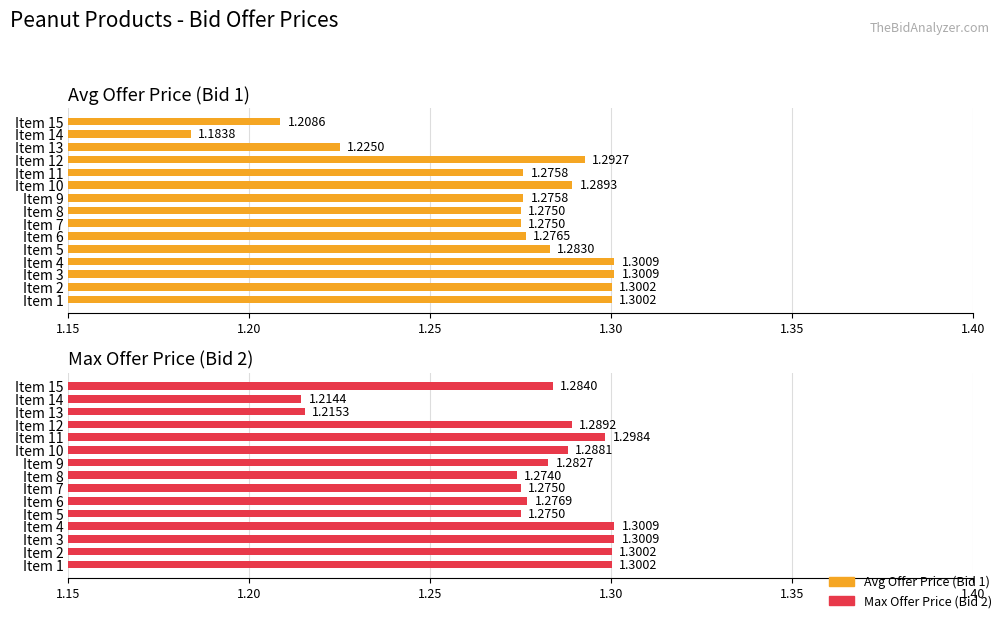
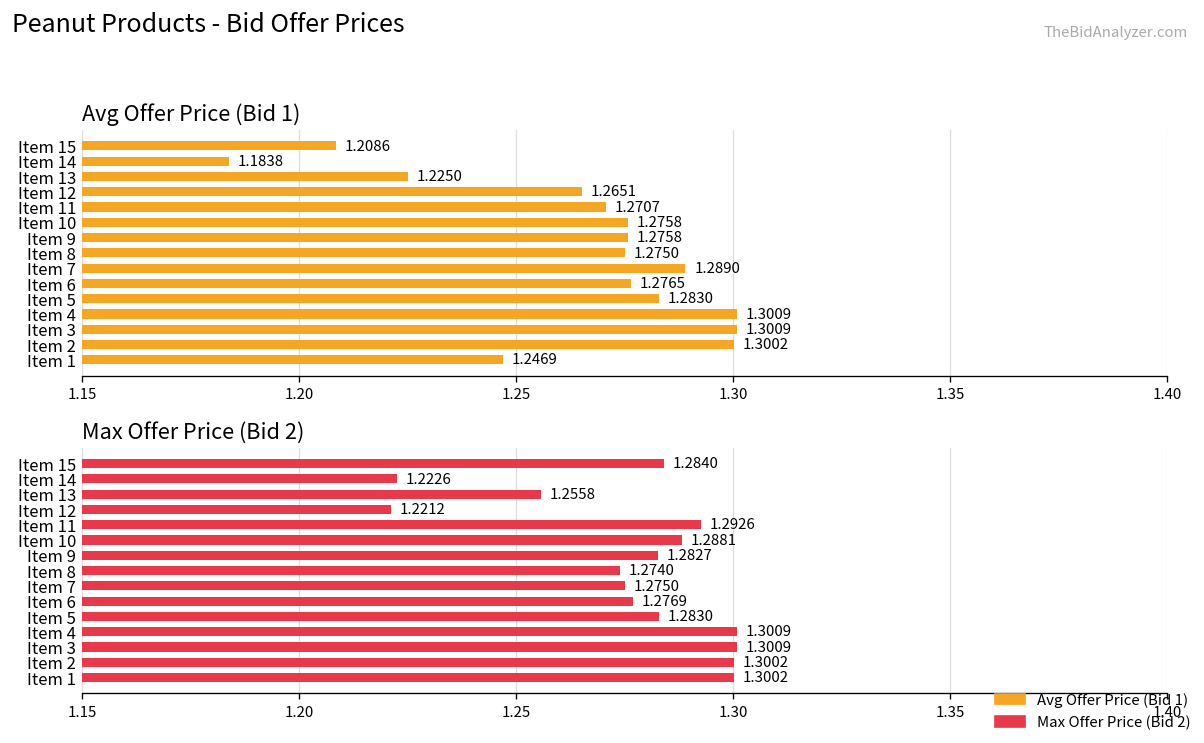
Avg Offer Price (Bid 1), Item 12: 1.2927 -> 1.2651
Avg Offer Price (Bid 1), Item 11: 1.2758 -> 1.2707
Avg Offer Price (Bid 1), Item 10: 1.2893 -> 1.2758
Avg Offer Price (Bid 1), Item 7: 1.2750 -> 1.2890
Avg Offer Price (Bid 1), Item 1: 1.3002 -> 1.2469
Max Offer Price (Bid 2), Item 14: 1.2144 -> 1.2226
Max Offer Price (Bid 2), Item 13: 1.2153 -> 1.2558
Max Offer Price (Bid 2), Item 12: 1.2892 -> 1.2212
Max Offer Price (Bid 2), Item 11: 1.2984 -> 1.2926
Max Offer Price (Bid 2), Item 5: 1.2750 -> 1.2830
